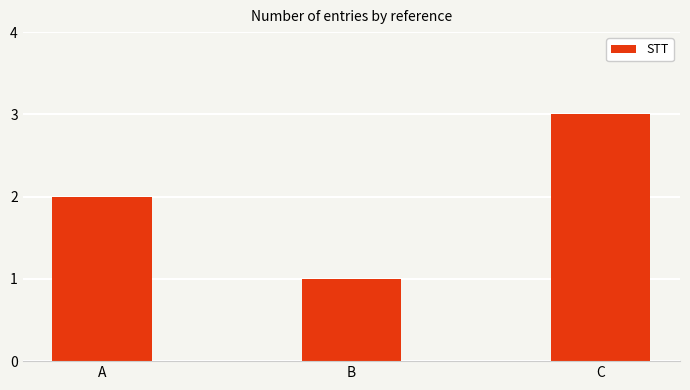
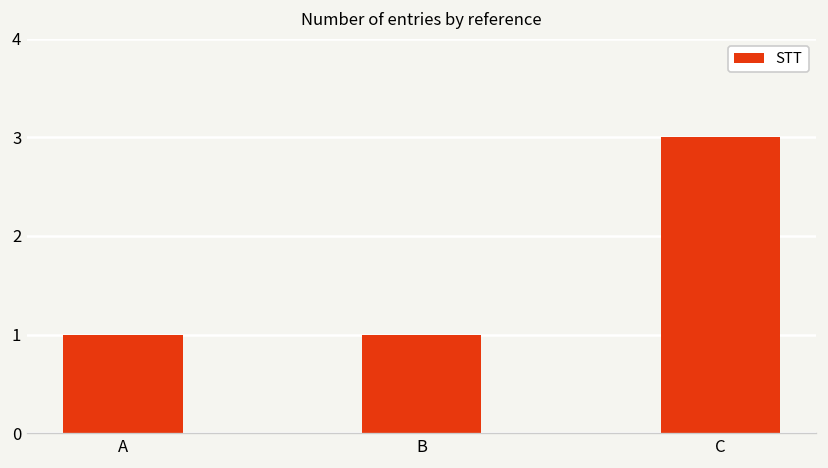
A: 2 -> 1
